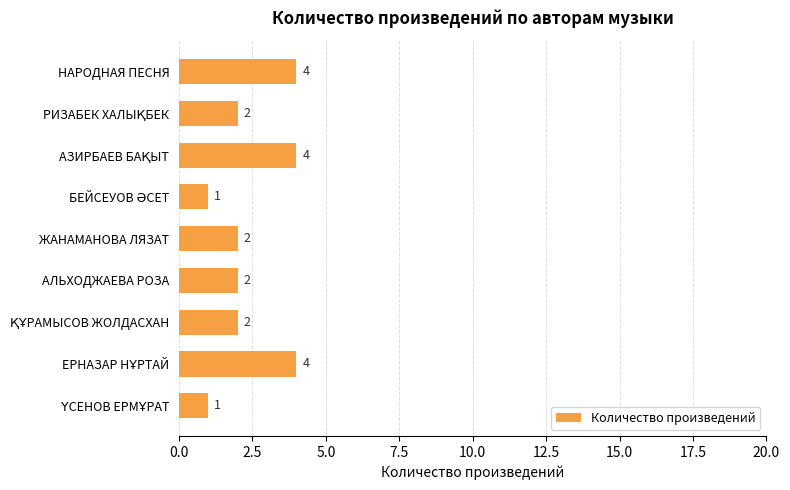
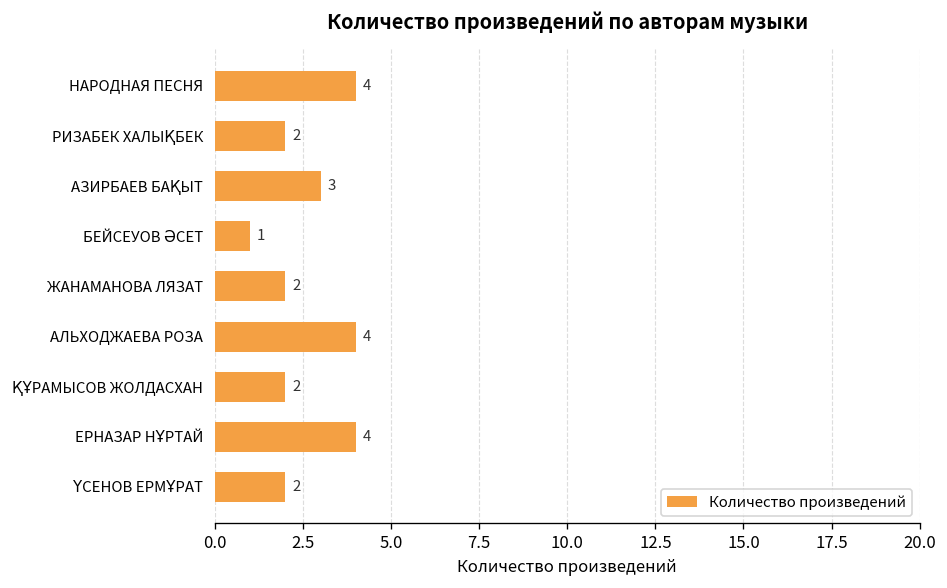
АЗИРБАЕВ БАҚЫТ: 4 -> 3
АЛЬХОДЖАЕВА РОЗА: 2 -> 4
ҮСЕНОВ ЕРМҰРАТ: 1 -> 2
